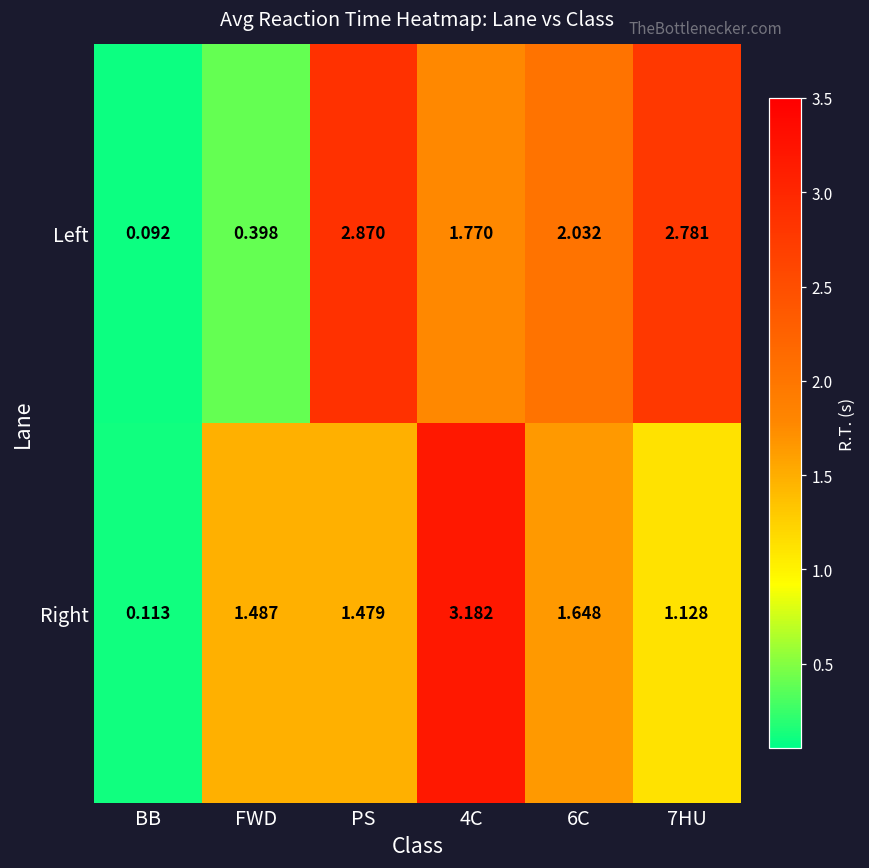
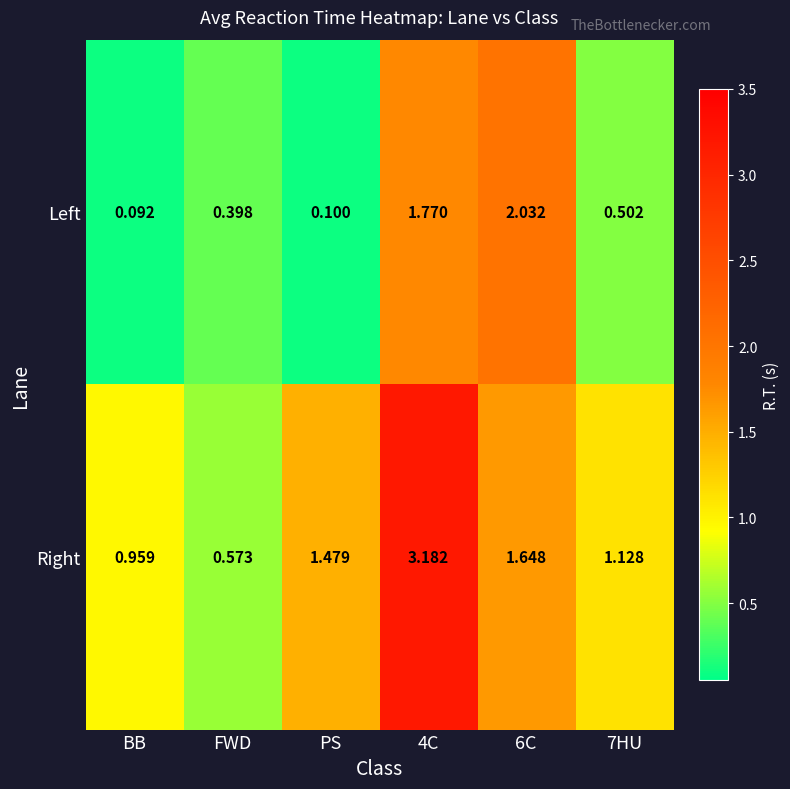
Left, PS: 2.870 -> 0.100
Left, 7HU: 2.781 -> 0.502
Right, BB: 0.113 -> 0.959
Right, FWD: 1.487 -> 0.573
